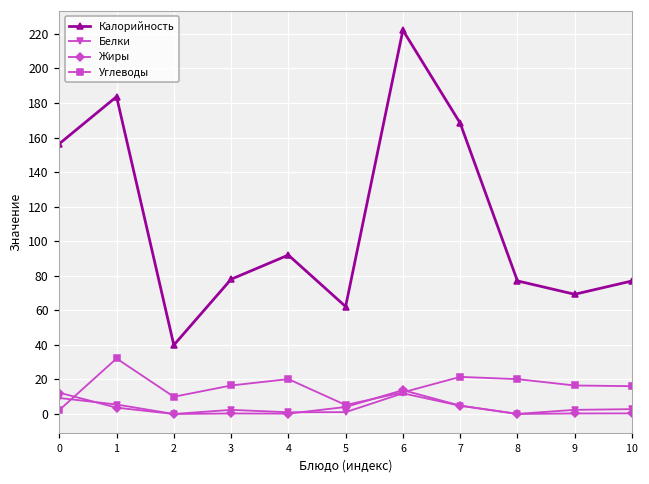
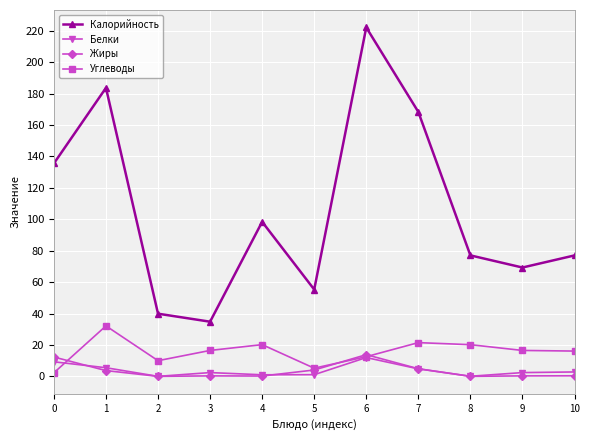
Калорийность, 0: 156 -> 136
Калорийность, 3: 78 -> 35
Калорийность, 4: 92 -> 98
Калорийность, 5: 62 -> 55
